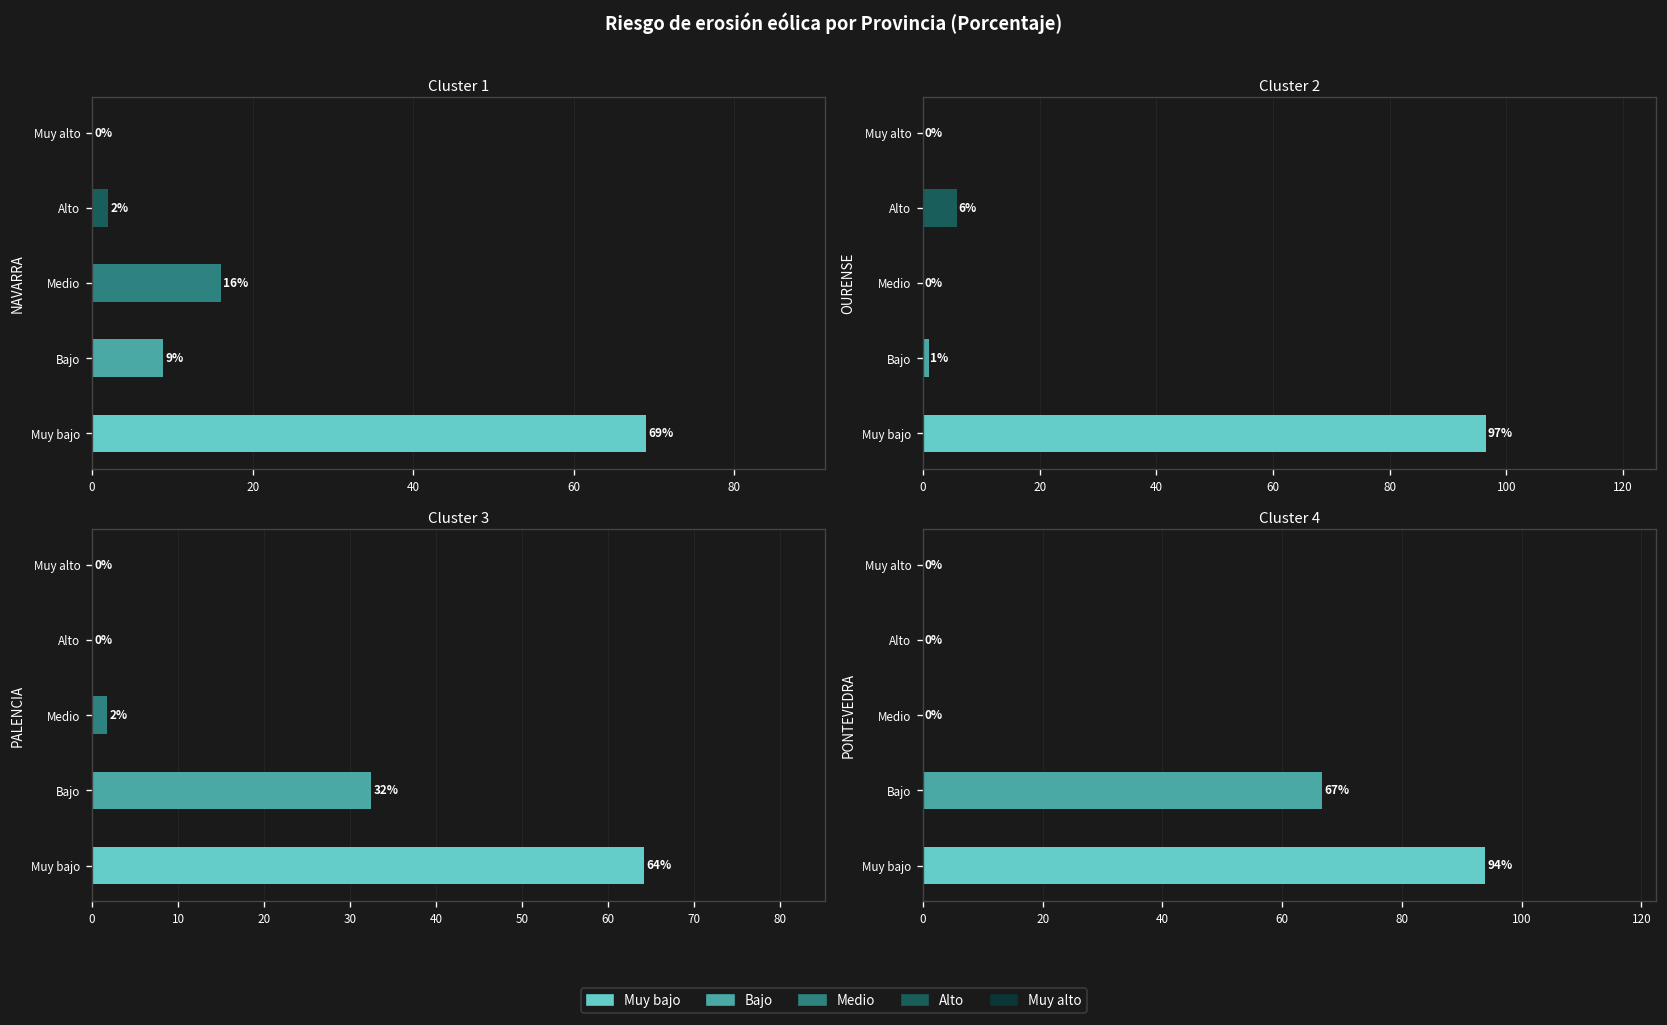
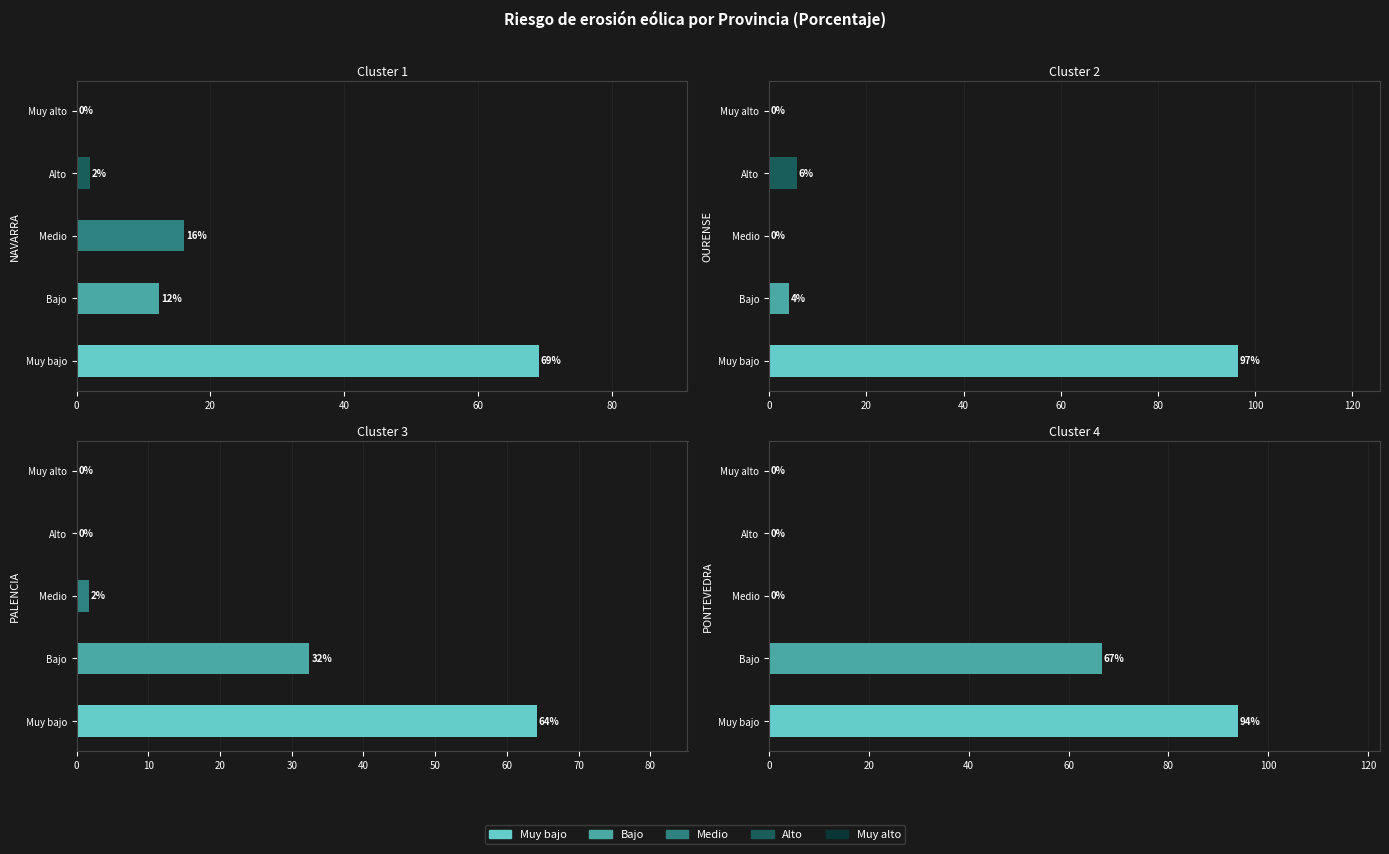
Cluster 1, Bajo: 9% -> 12%
Cluster 2, Bajo: 1% -> 4%
